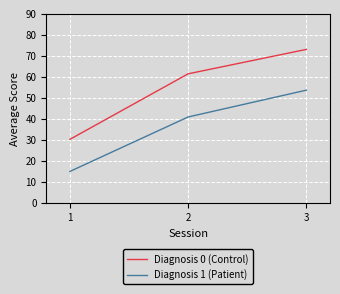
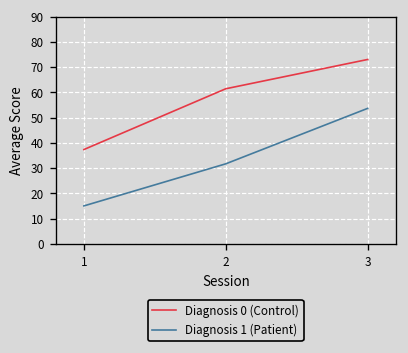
Diagnosis 0 (Control), 1: 30 -> 37
Diagnosis 1 (Patient), 2: 41 -> 32
